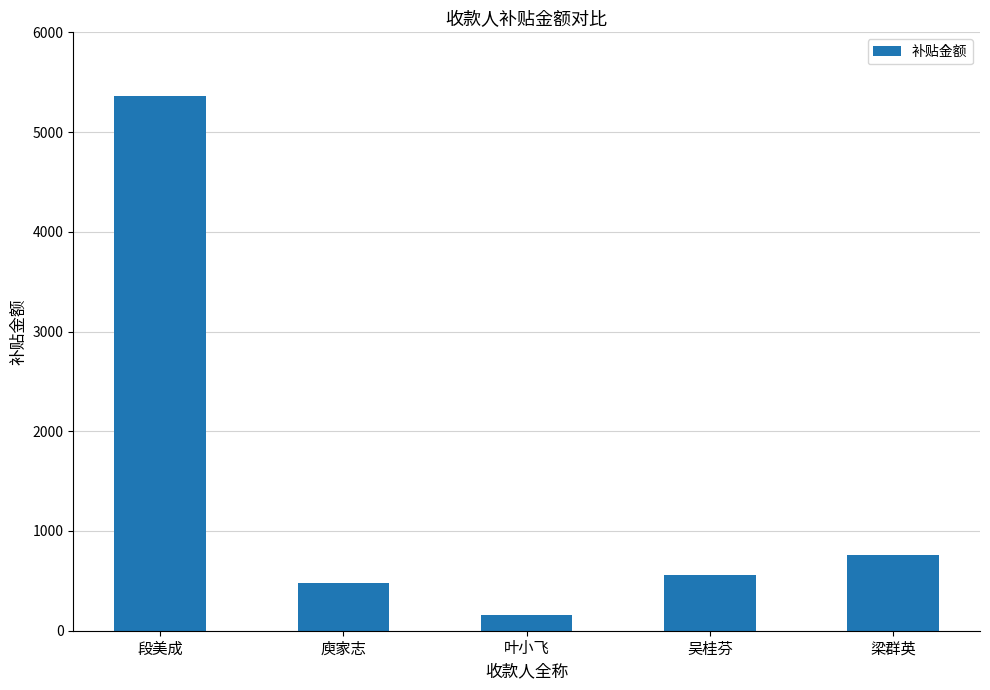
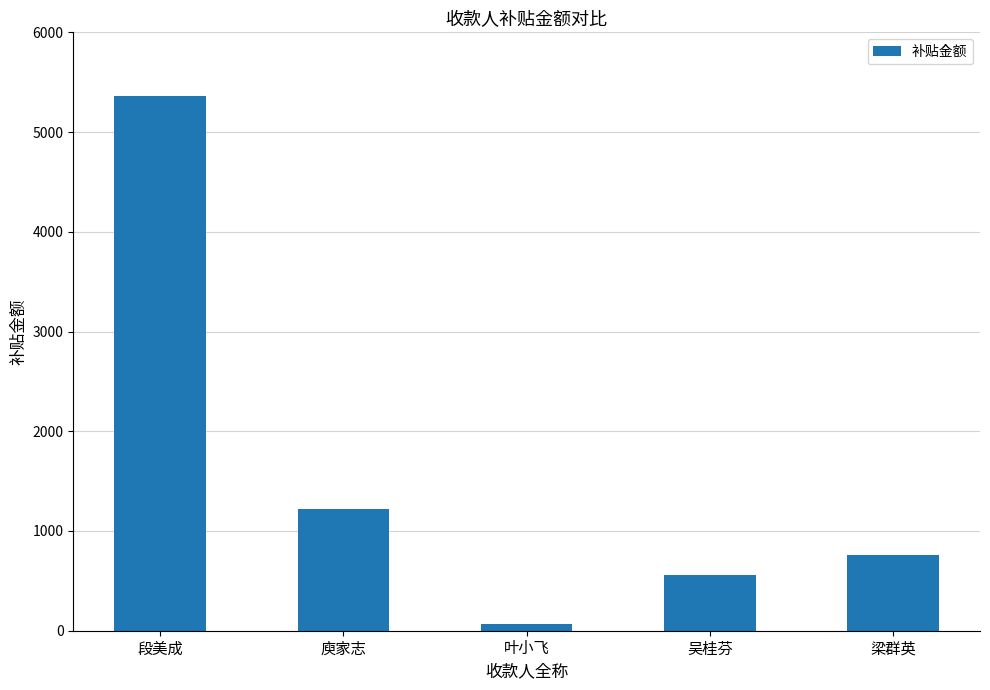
庾家志: 500 -> 1200
叶小飞: 200 -> 100
